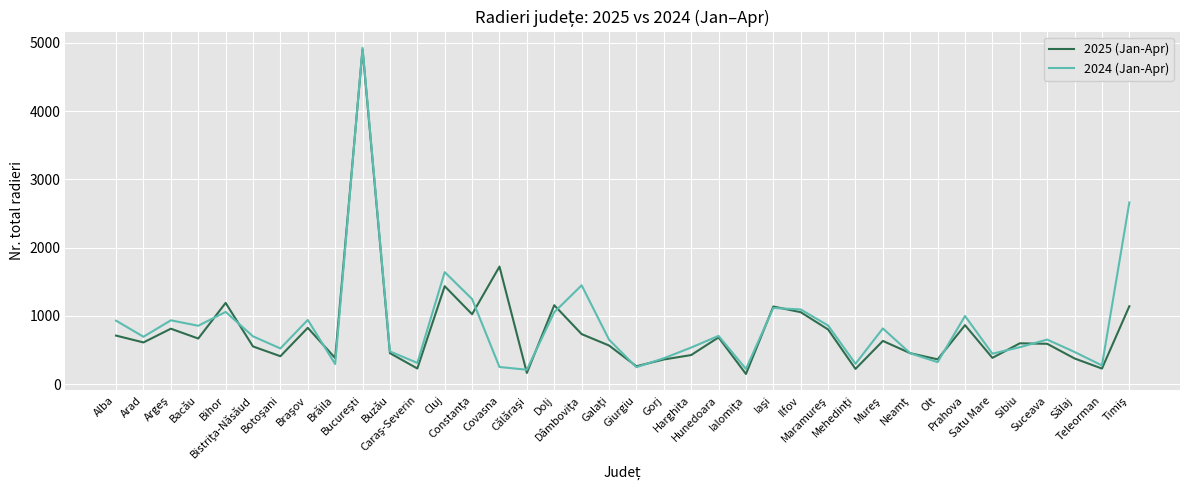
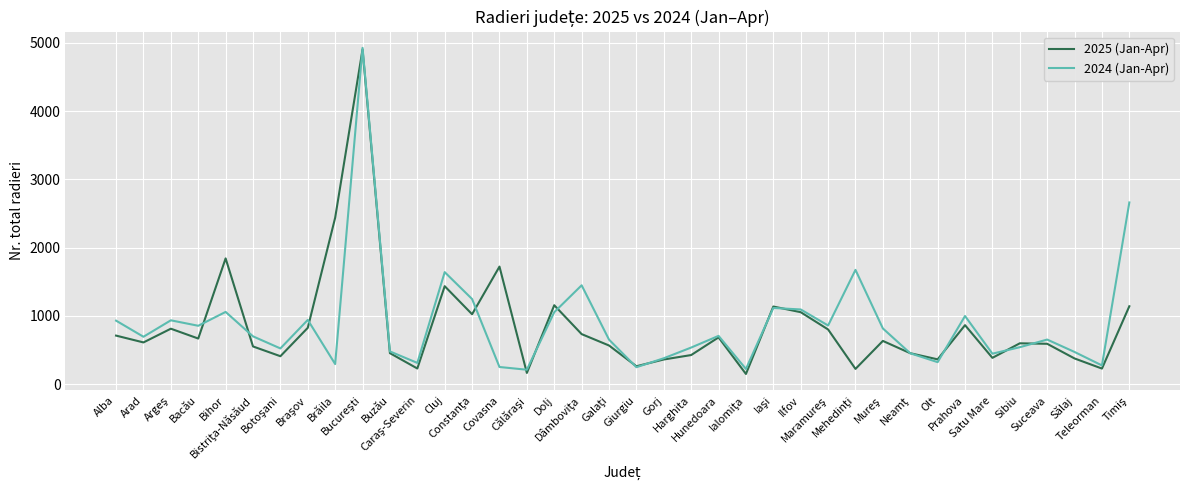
2025 (Jan-Apr), Bihor: 1200 -> 1800
2025 (Jan-Apr), Brăila: 400 -> 2400
2024 (Jan-Apr), Mehedinţi: 300 -> 1700
